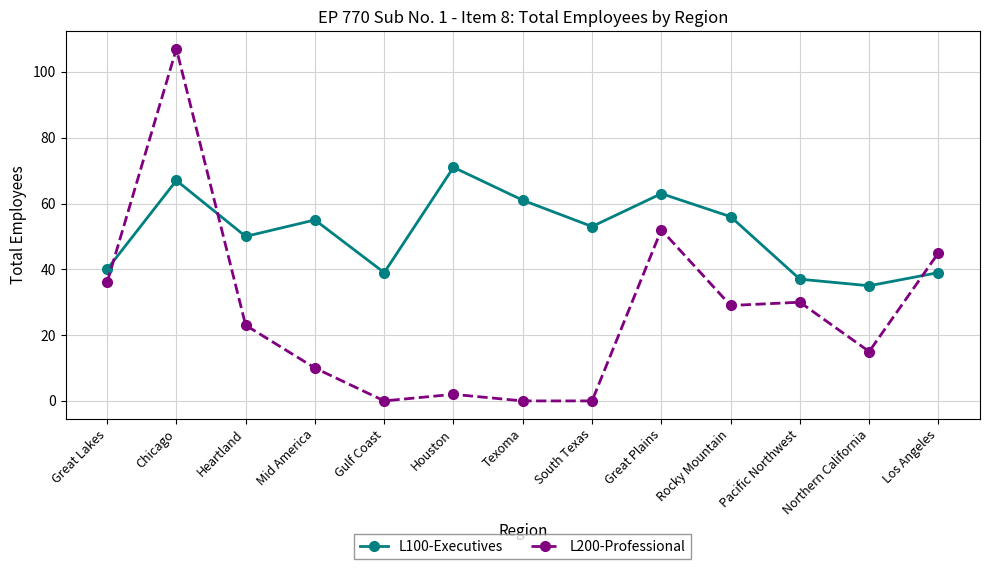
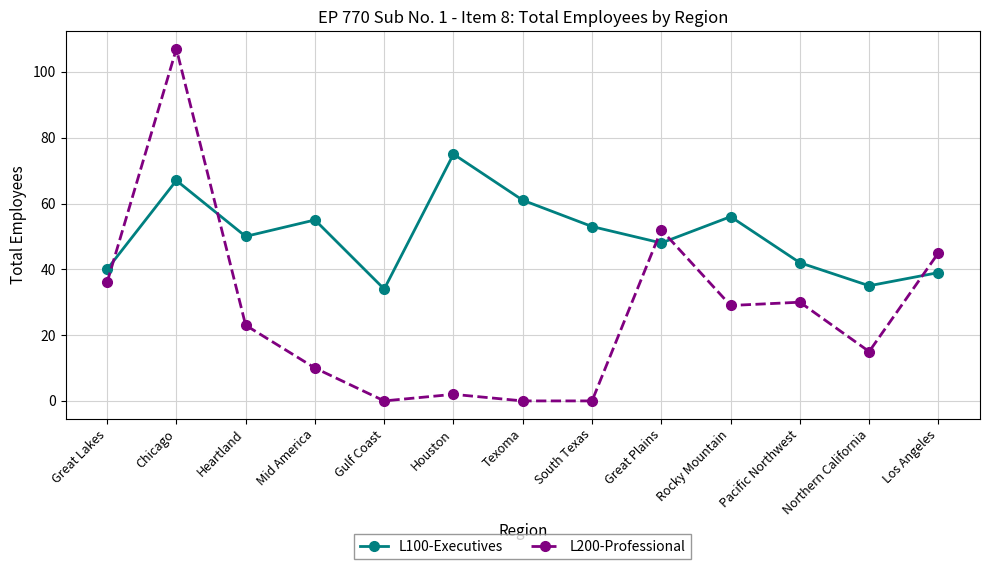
L100-Executives, Gulf Coast: 39 -> 34
L100-Executives, Houston: 71 -> 75
L100-Executives, Great Plains: 63 -> 48
L100-Executives, Pacific Northwest: 37 -> 42
